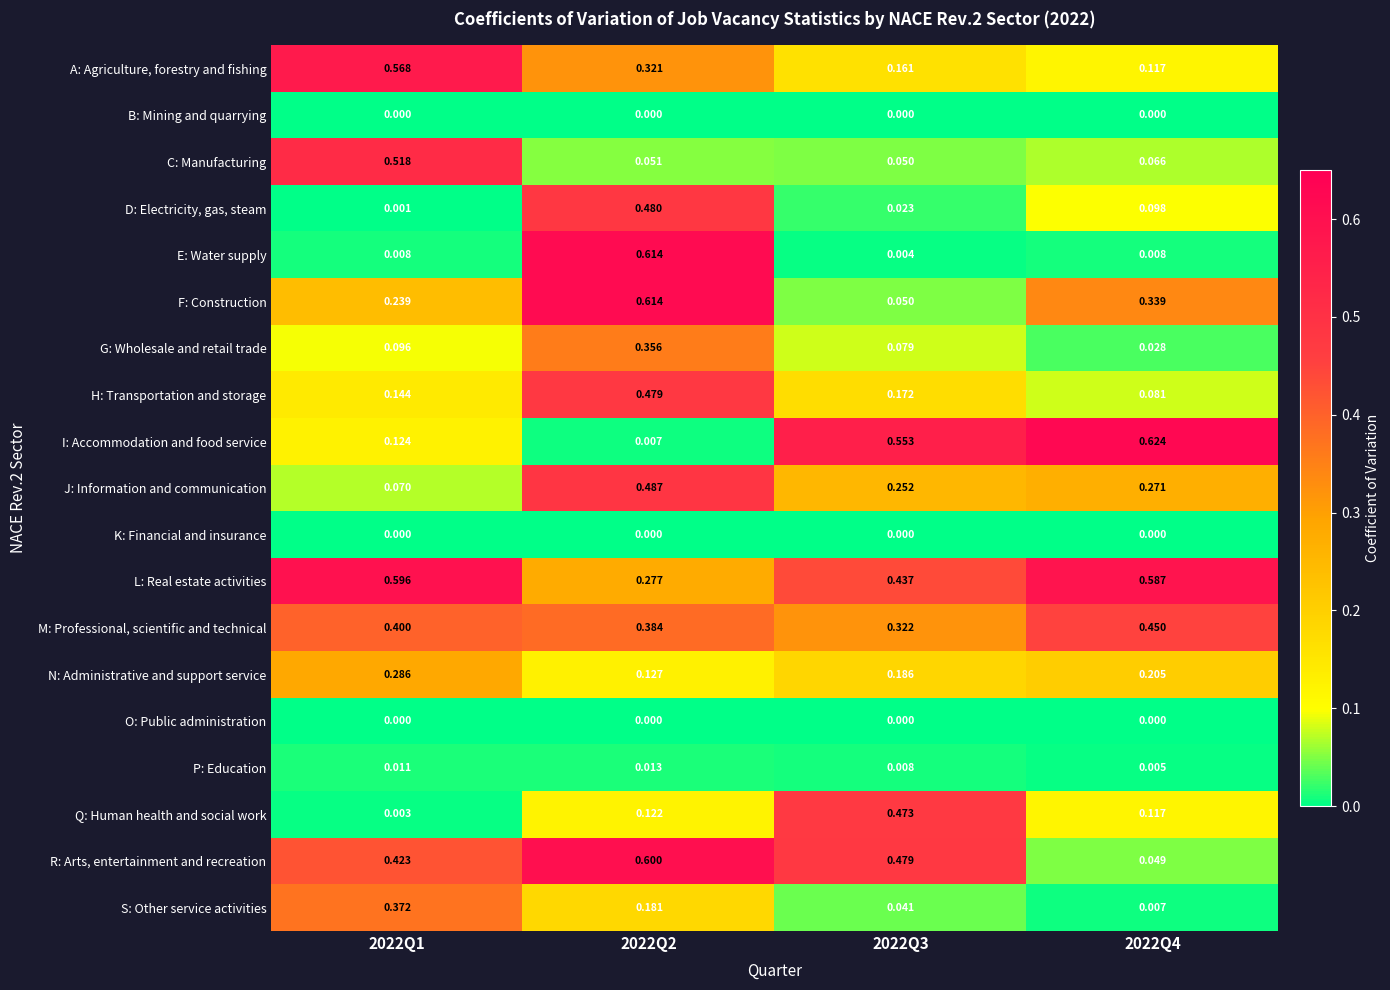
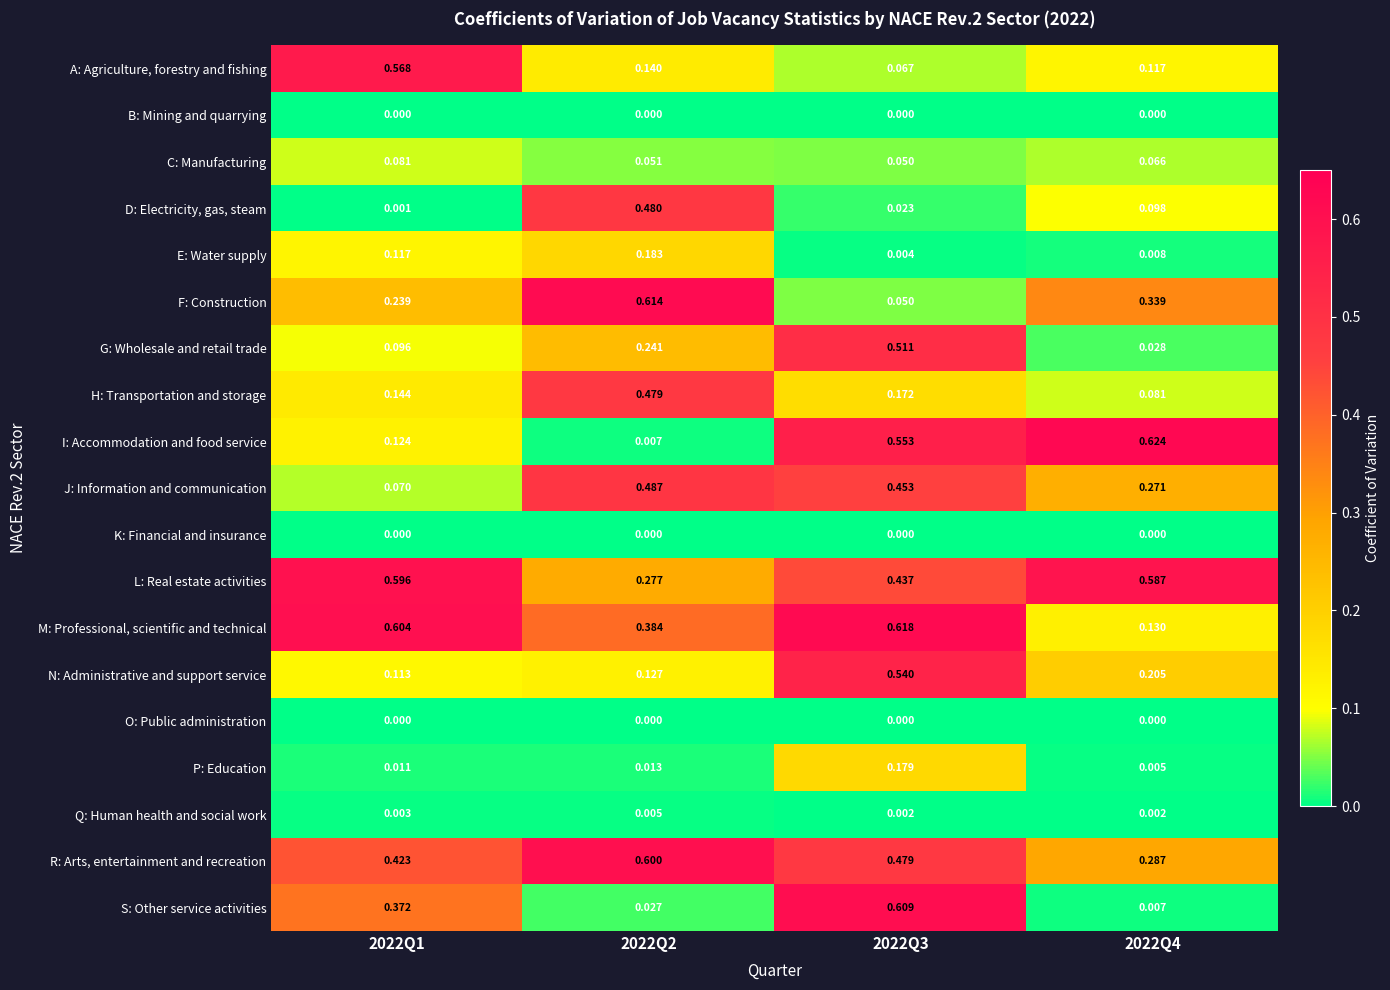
A: Agriculture, forestry and fishing, 2022Q2: 0.321 -> 0.140
A: Agriculture, forestry and fishing, 2022Q3: 0.161 -> 0.067
C: Manufacturing, 2022Q1: 0.518 -> 0.081
E: Water supply, 2022Q1: 0.008 -> 0.117
E: Water supply, 2022Q2: 0.614 -> 0.183
G: Wholesale and retail trade, 2022Q2: 0.356 -> 0.241
G: Wholesale and retail trade, 2022Q3: 0.079 -> 0.511
J: Information and communication, 2022Q3: 0.252 -> 0.453
M: Professional, scientific and technical, 2022Q1: 0.400 -> 0.604
M: Professional, scientific and technical, 2022Q3: 0.322 -> 0.618
M: Professional, scientific and technical, 2022Q4: 0.450 -> 0.130
N: Administrative and support service, 2022Q1: 0.286 -> 0.113
N: Administrative and support service, 2022Q3: 0.186 -> 0.540
P: Education, 2022Q3: 0.008 -> 0.179
Q: Human health and social work, 2022Q2: 0.122 -> 0.005
Q: Human health and social work, 2022Q3: 0.473 -> 0.002
Q: Human health and social work, 2022Q4: 0.117 -> 0.002
R: Arts, entertainment and recreation, 2022Q4: 0.049 -> 0.287
S: Other service activities, 2022Q2: 0.181 -> 0.027
S: Other service activities, 2022Q3: 0.041 -> 0.609
